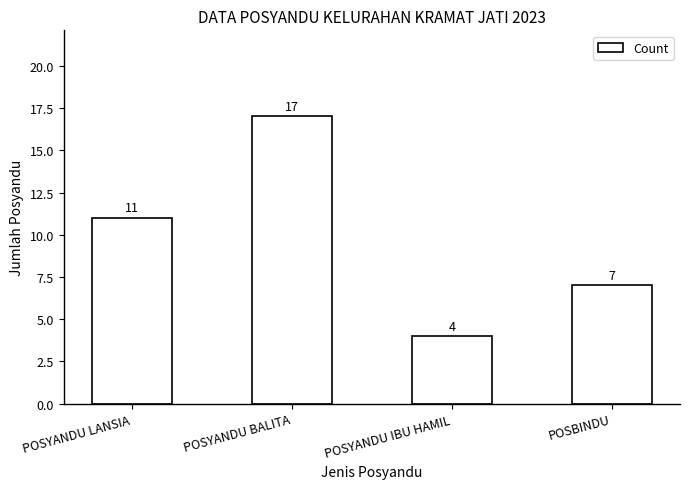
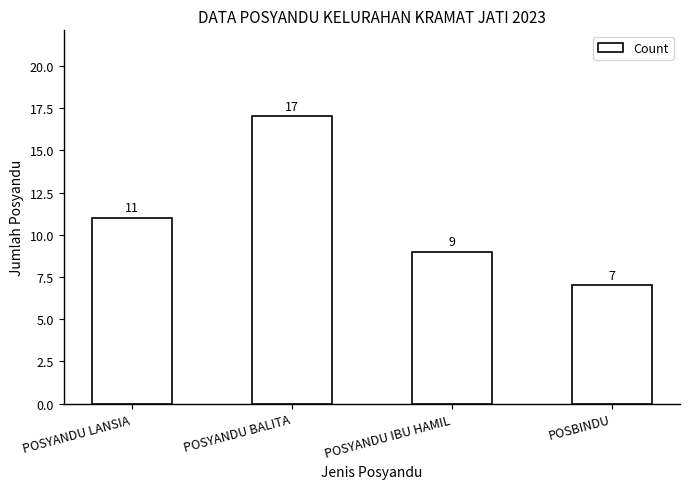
POSYANDU IBU HAMIL: 4 -> 9
